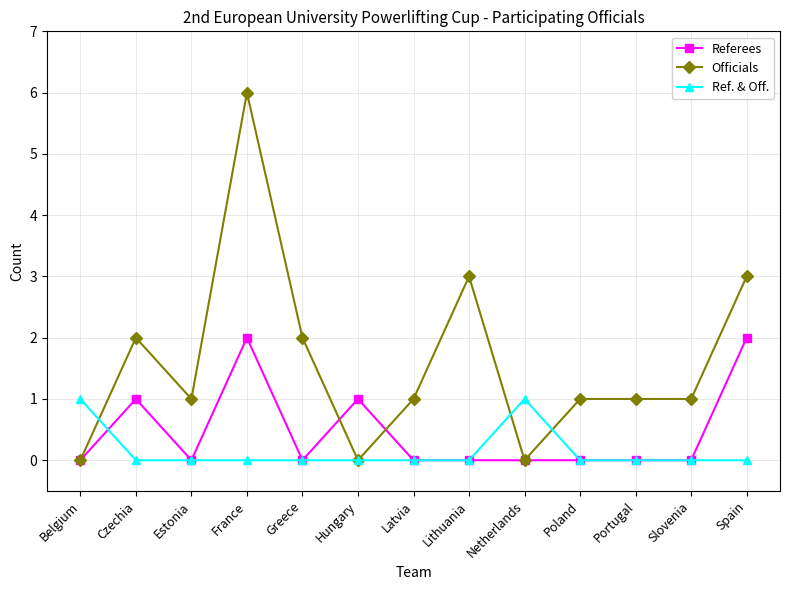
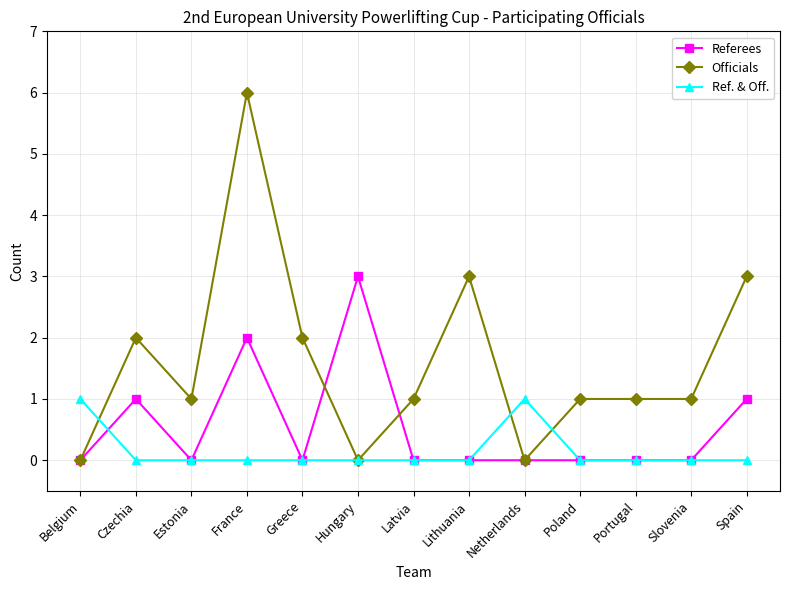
Referees, Hungary: 1 -> 3
Referees, Spain: 2 -> 1
